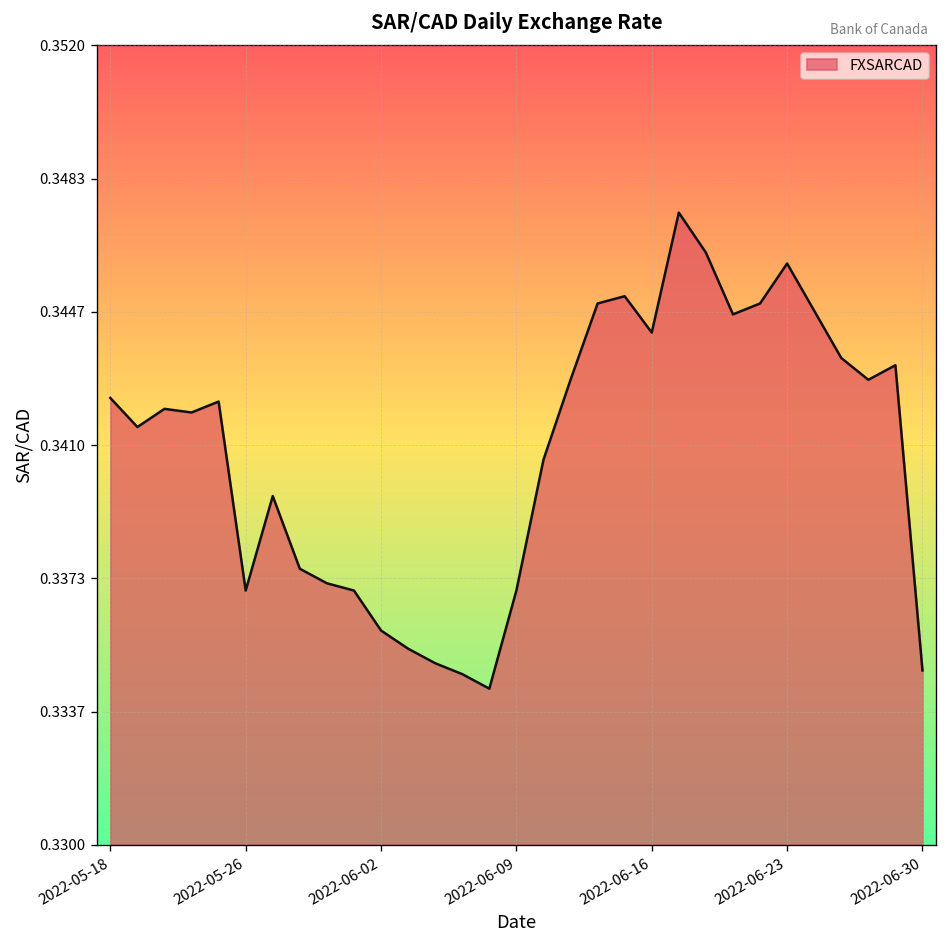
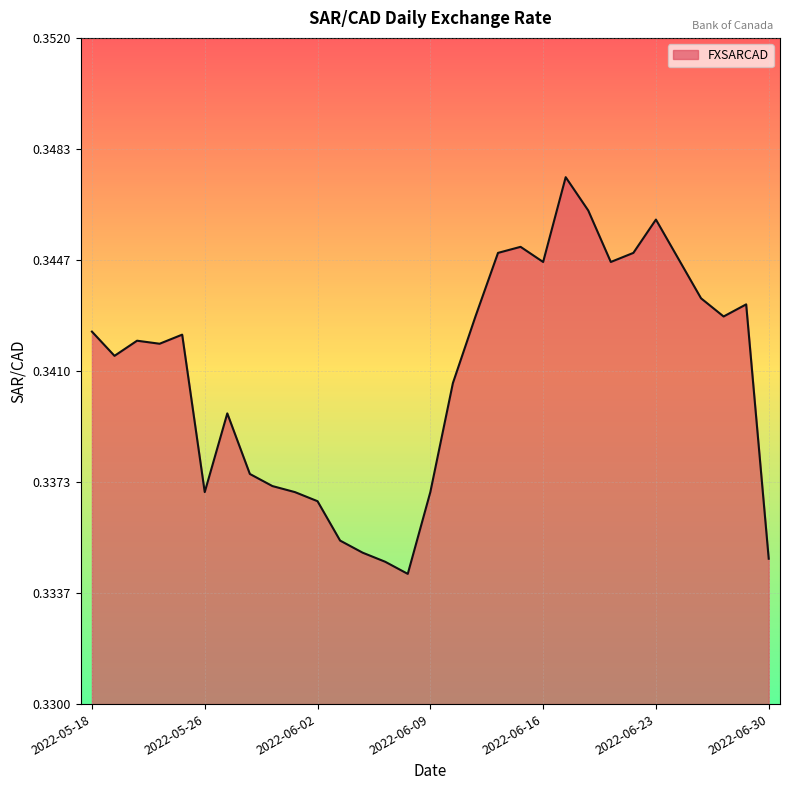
2022-06-02: 0.3359 -> 0.3367
2022-06-16: 0.3441 -> 0.3446
